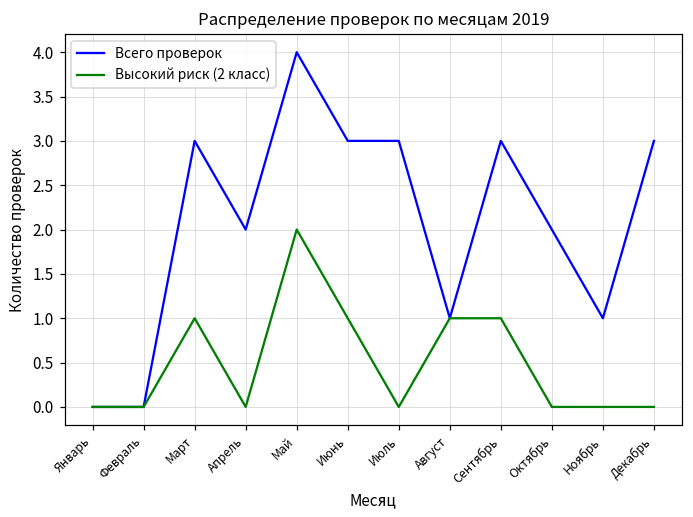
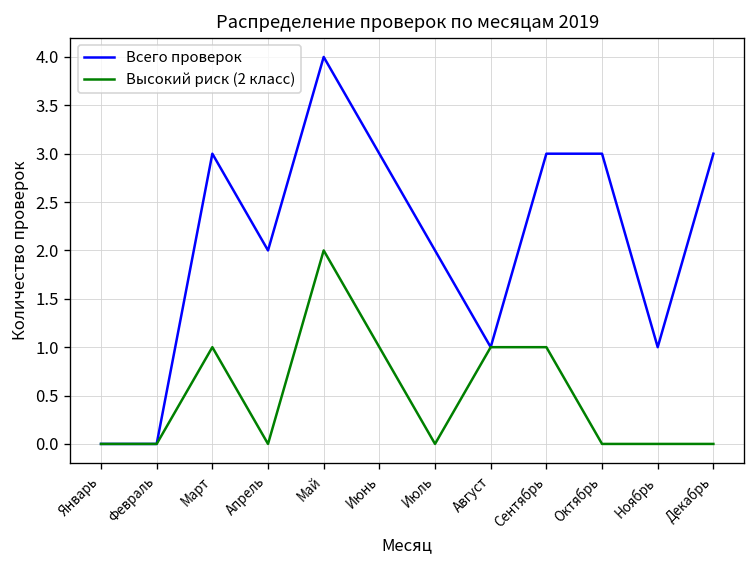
Всего проверок, Июль: 3 -> 2
Всего проверок, Октябрь: 2 -> 3
